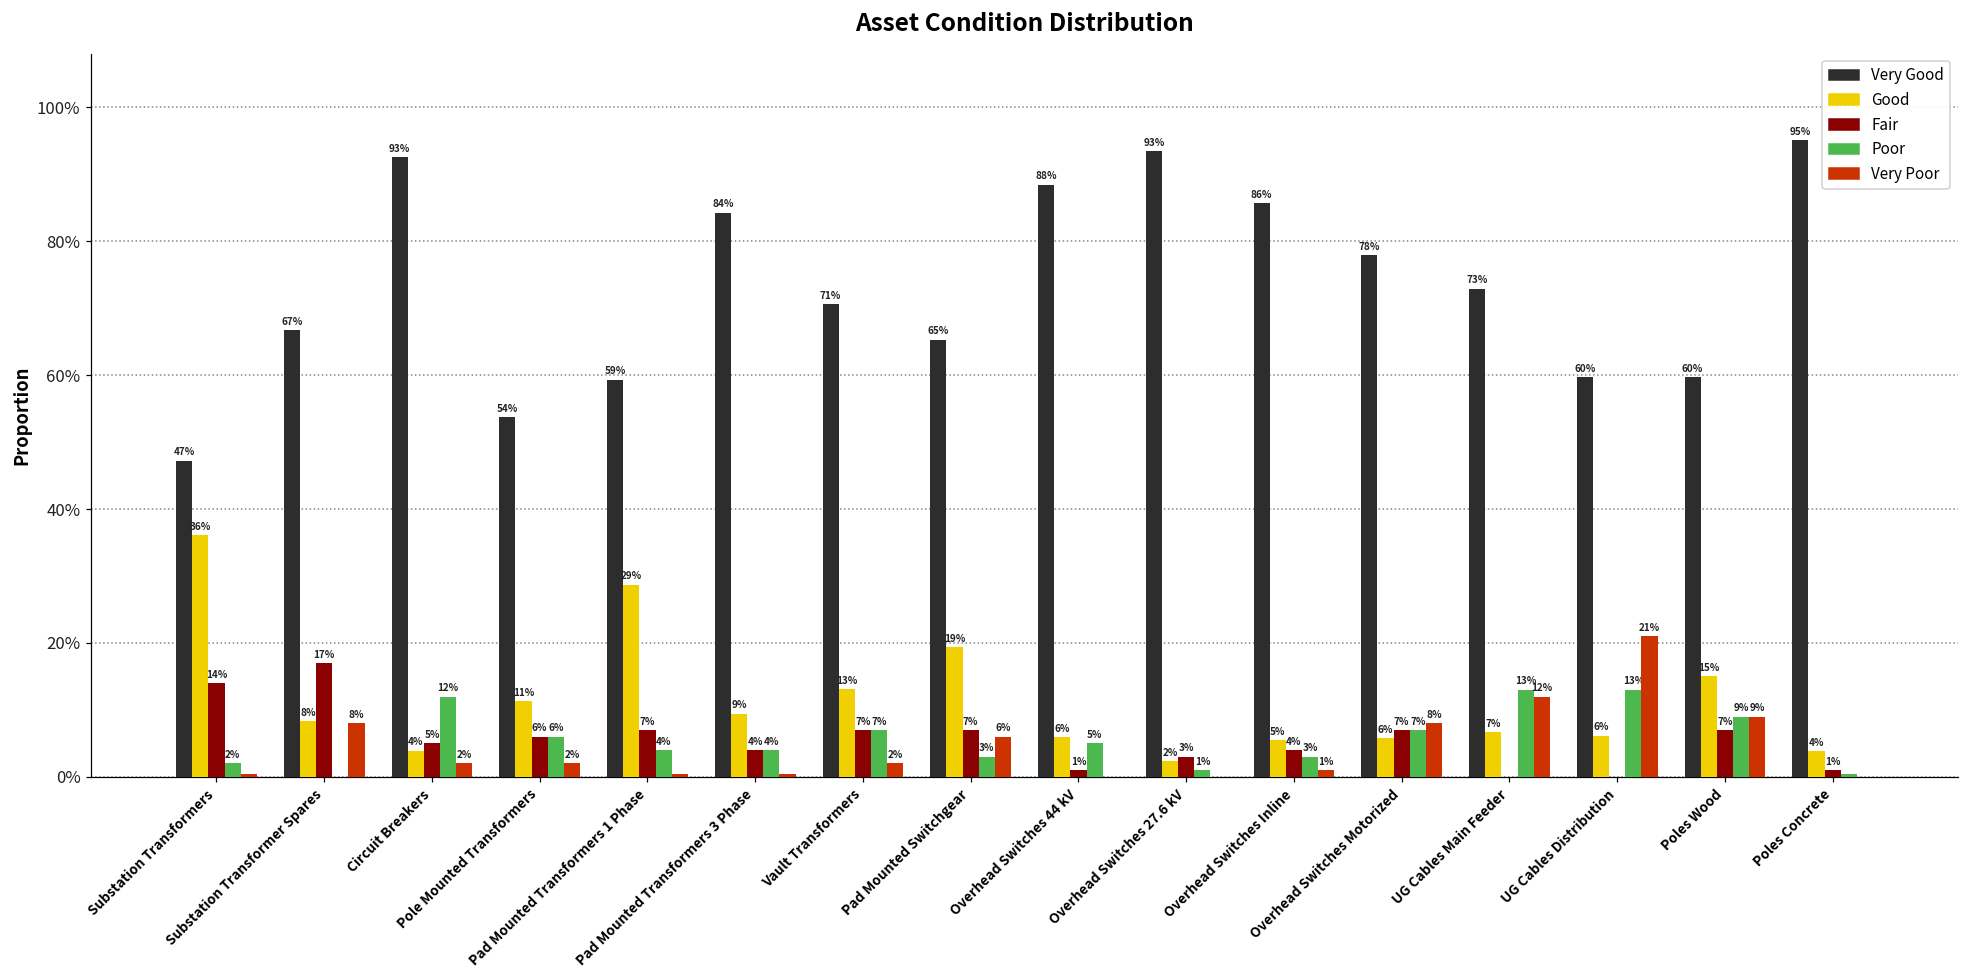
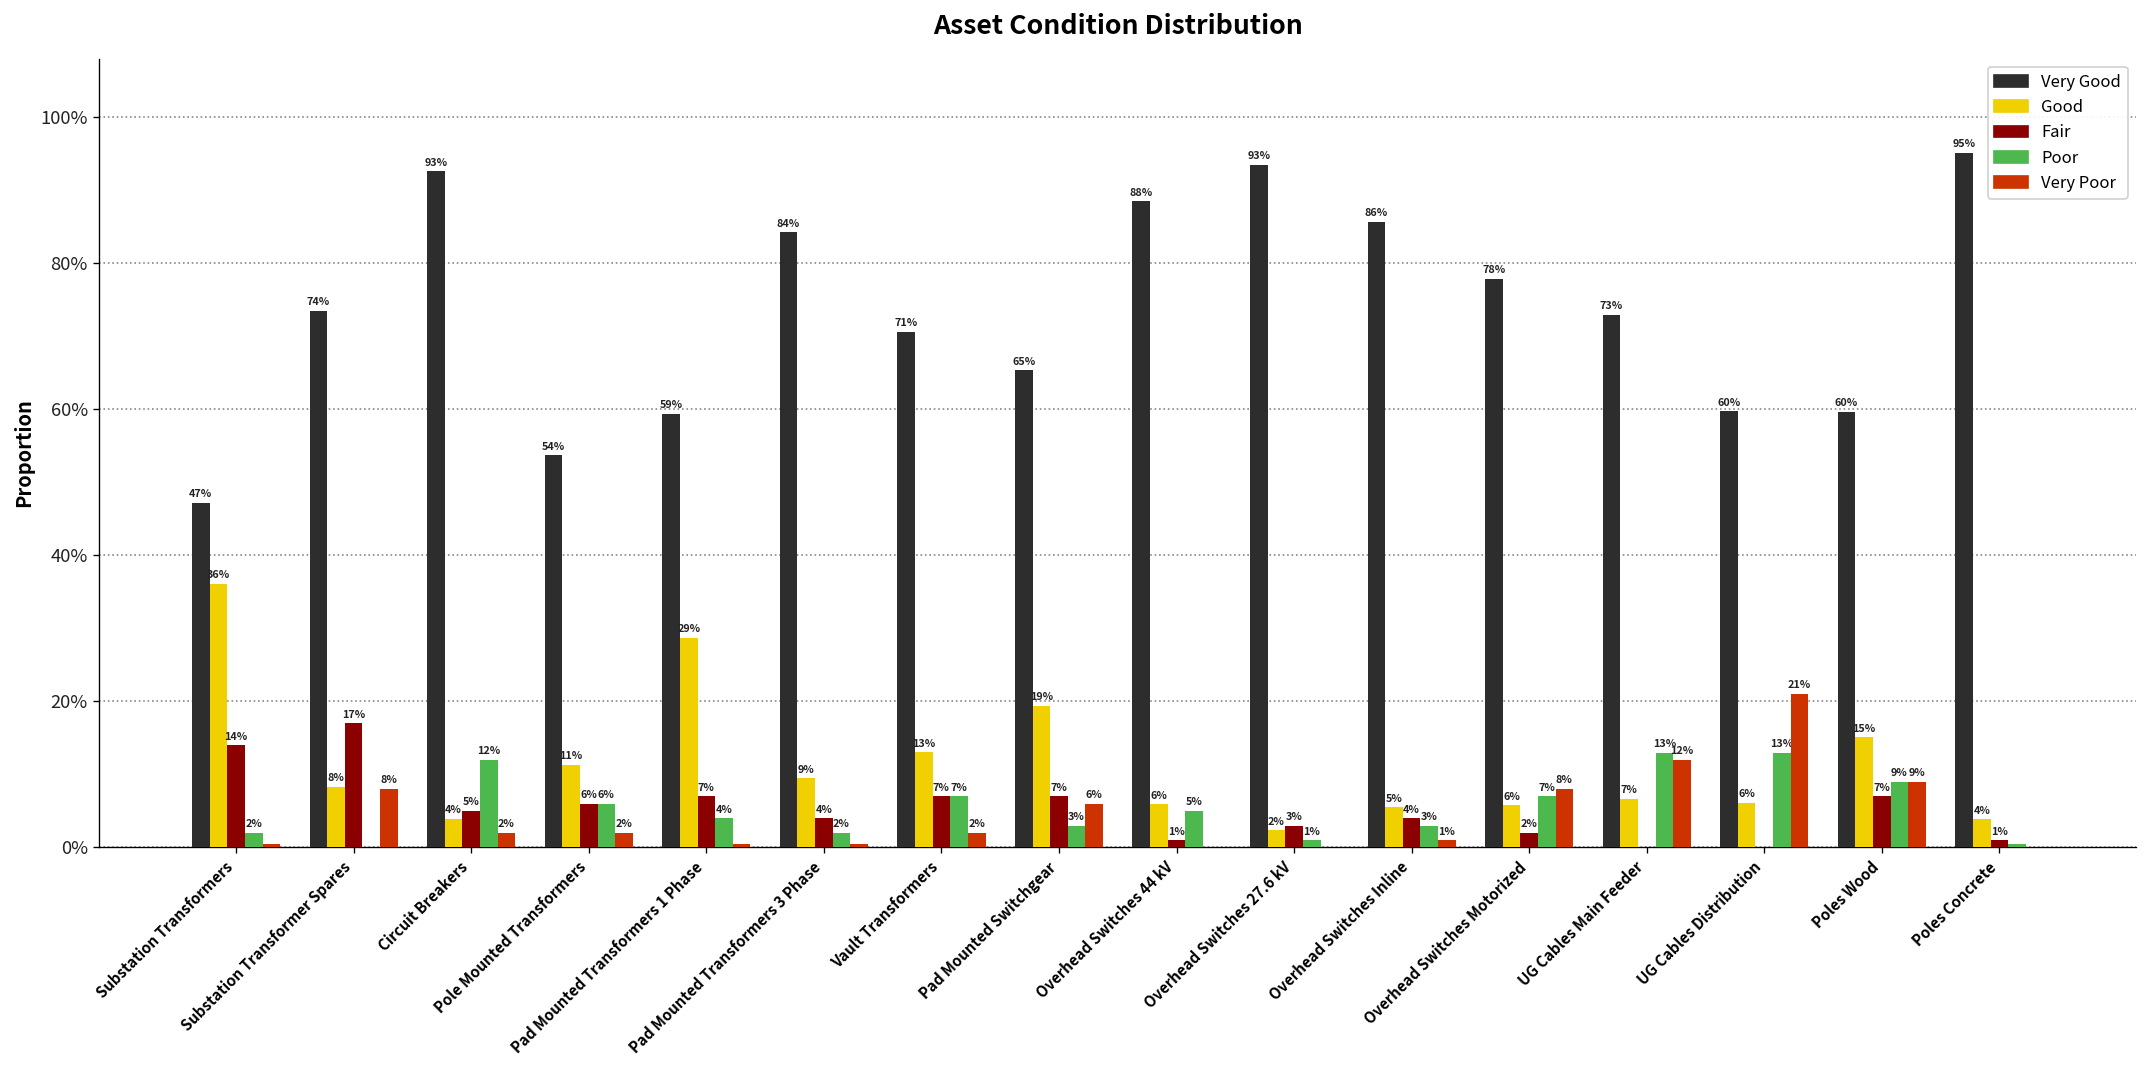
Very Good, Substation Transformer Spares: 67% -> 74%
Poor, Pad Mounted Transformers 3 Phase: 4% -> 2%
Fair, Overhead Switches Motorized: 7% -> 2%
